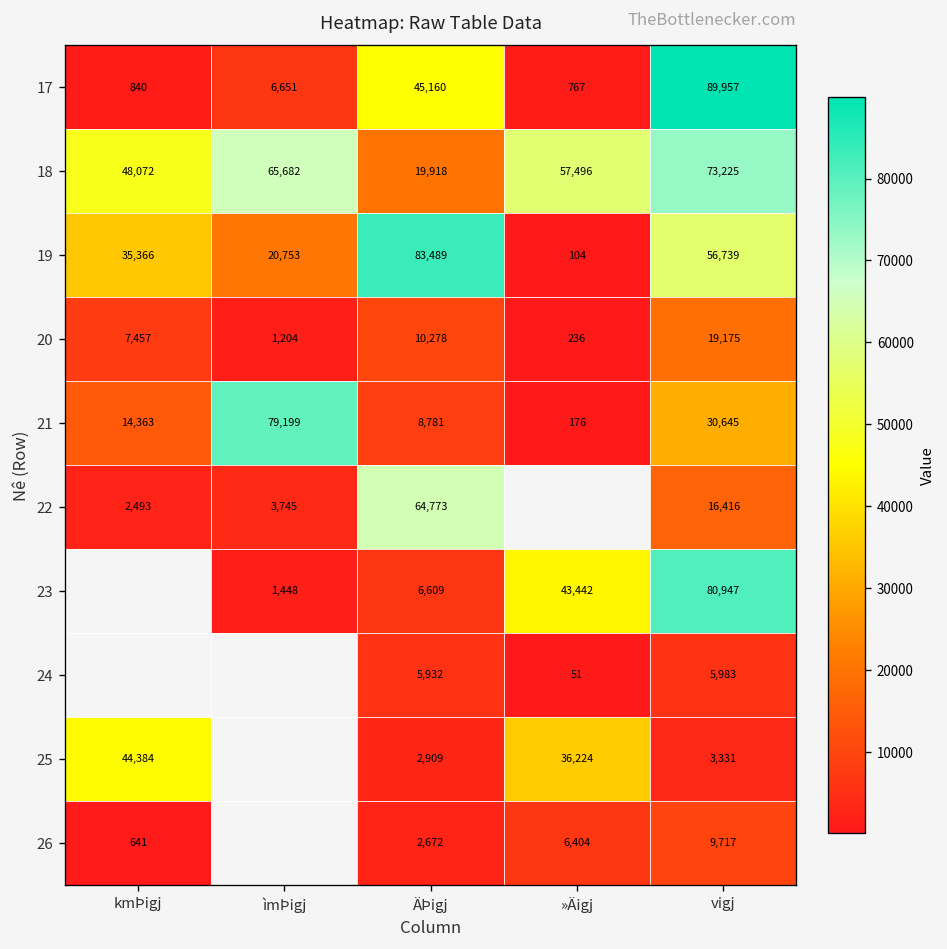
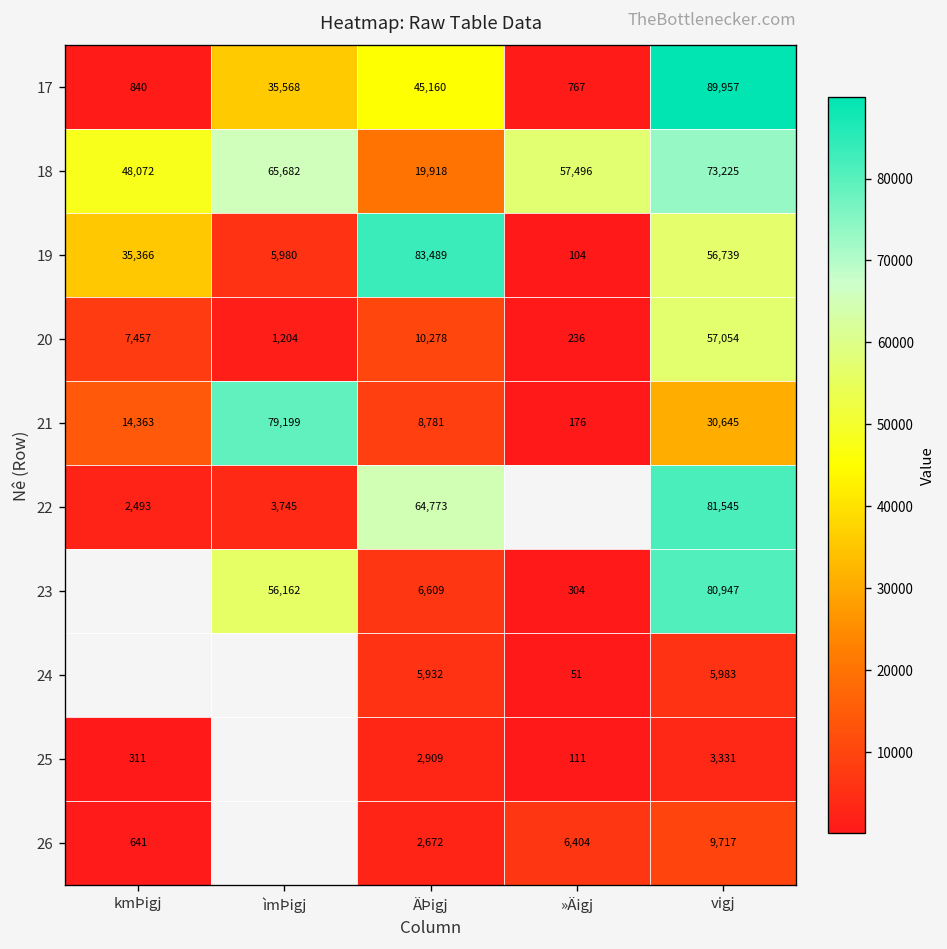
17, ìmÞigj: 6,651 -> 35,568
19, ìmÞigj: 20,753 -> 5,980
20, vigj: 19,175 -> 57,054
22, vigj: 16,416 -> 81,545
23, ìmÞigj: 1,448 -> 56,162
23, »Äigj: 43,442 -> 304
25, kmÞigj: 44,384 -> 311
25, »Äigj: 36,224 -> 111
